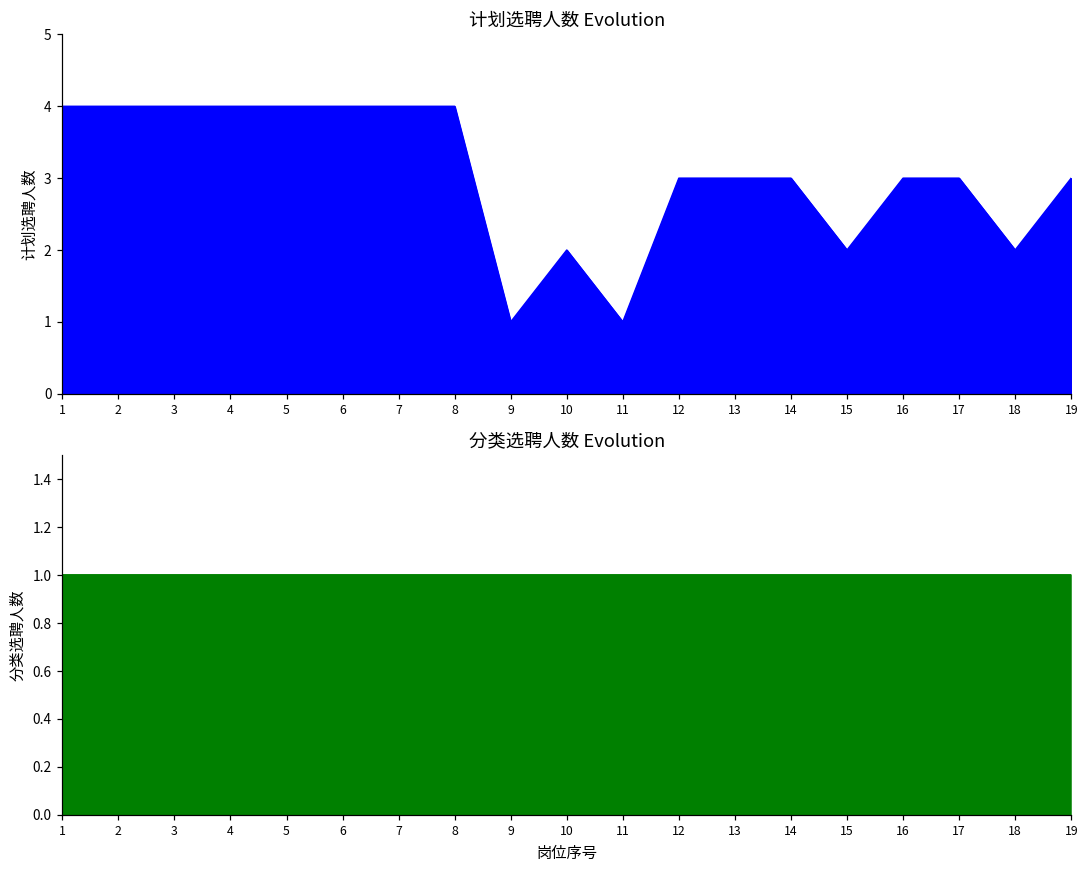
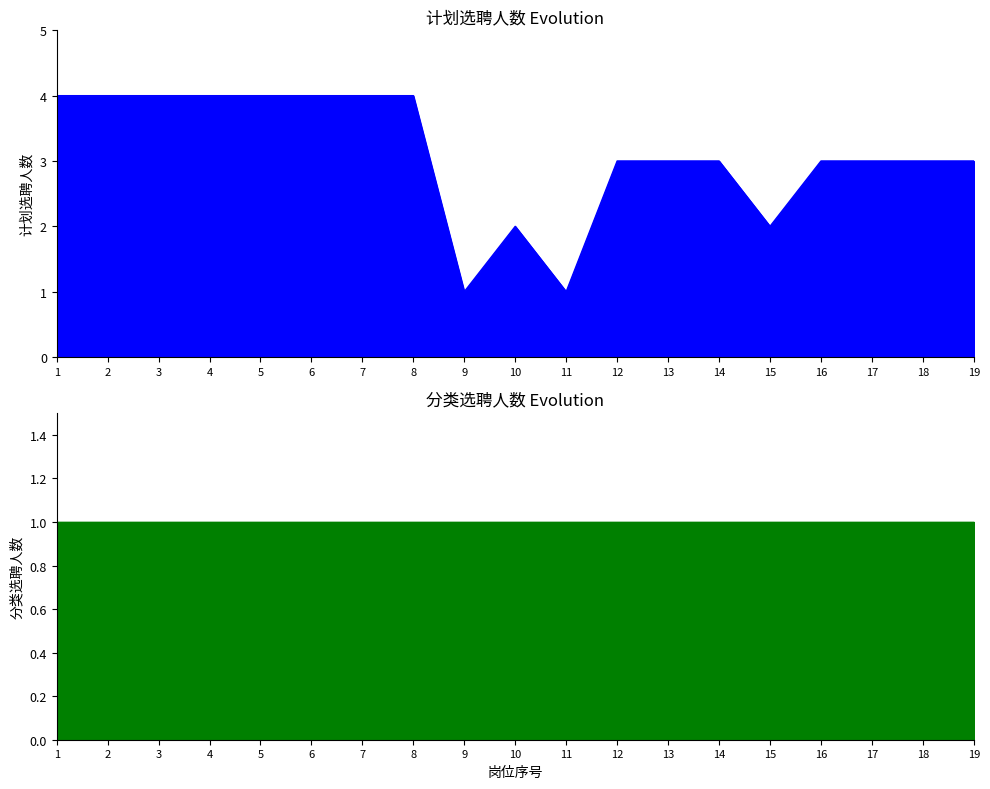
计划选聘人数 Evolution, 18: 2 -> 3
